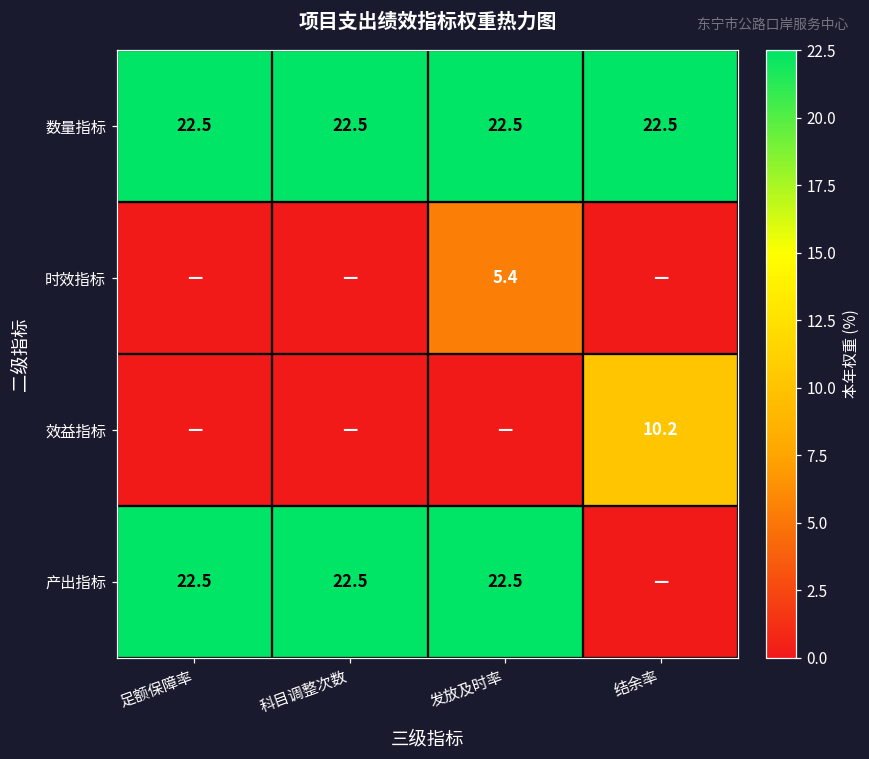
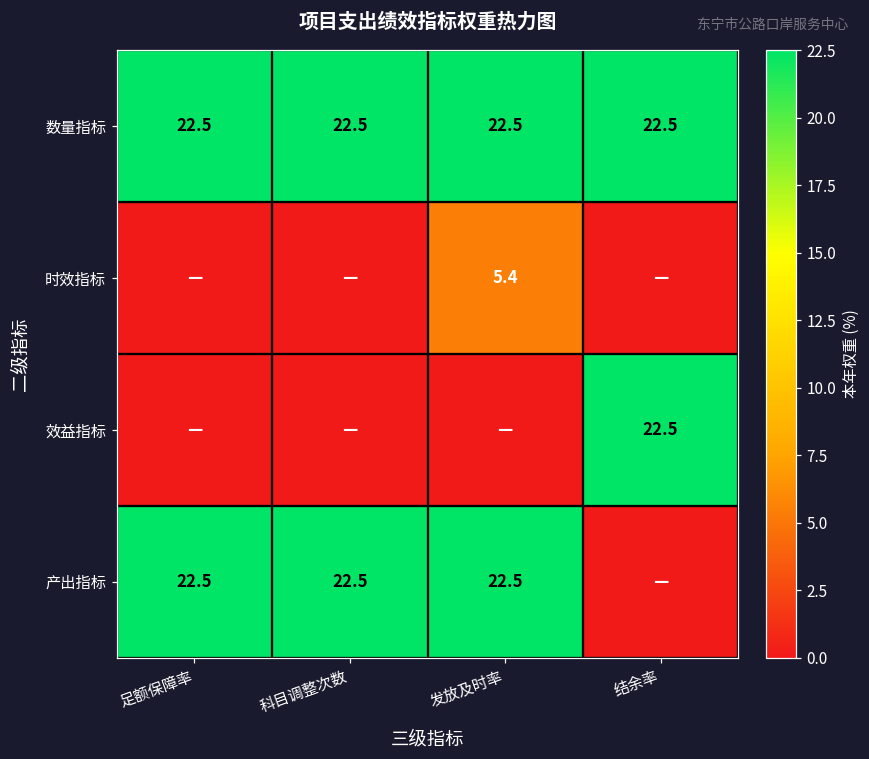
效益指标, 结余率: 10.2 -> 22.5
